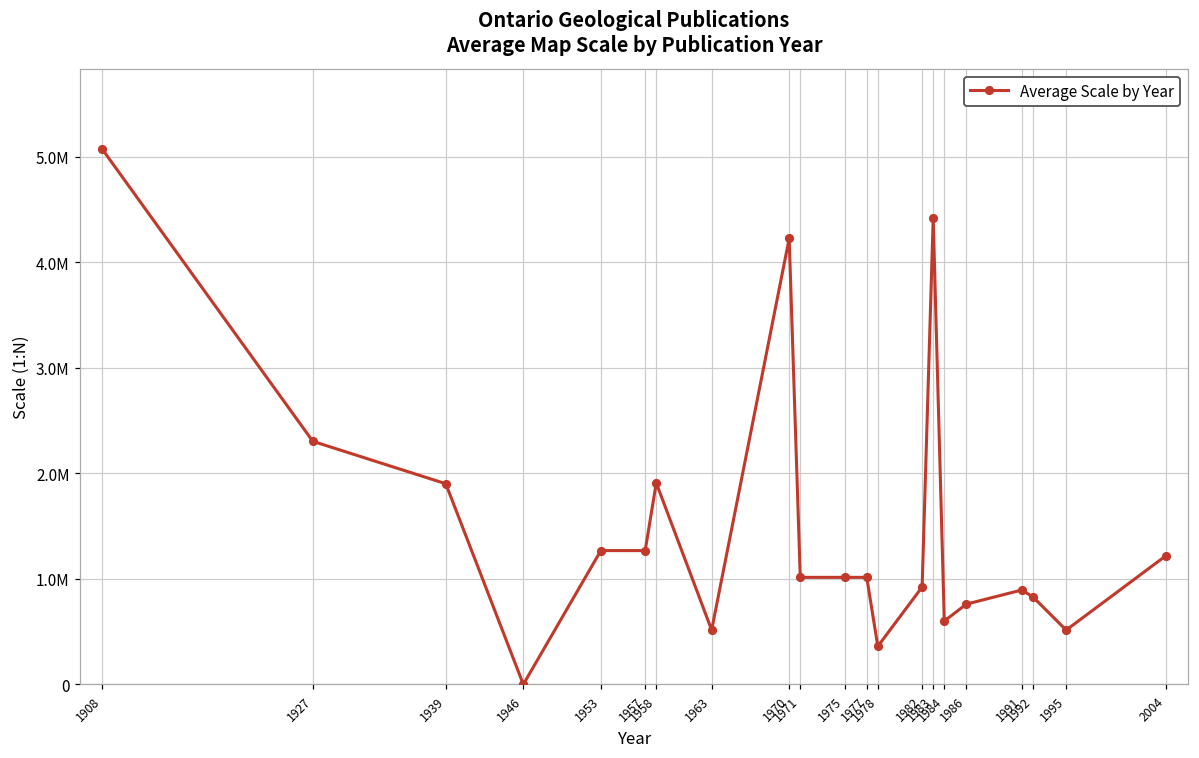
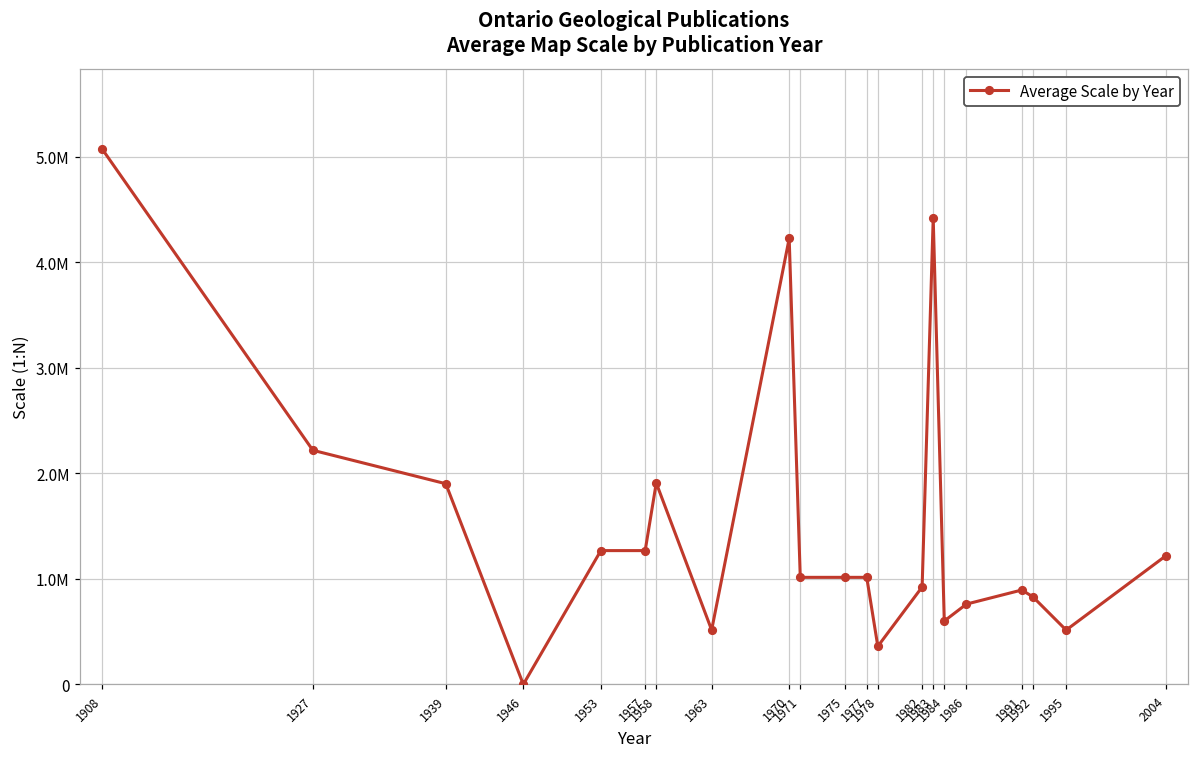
1927: 2300000 -> 2200000
